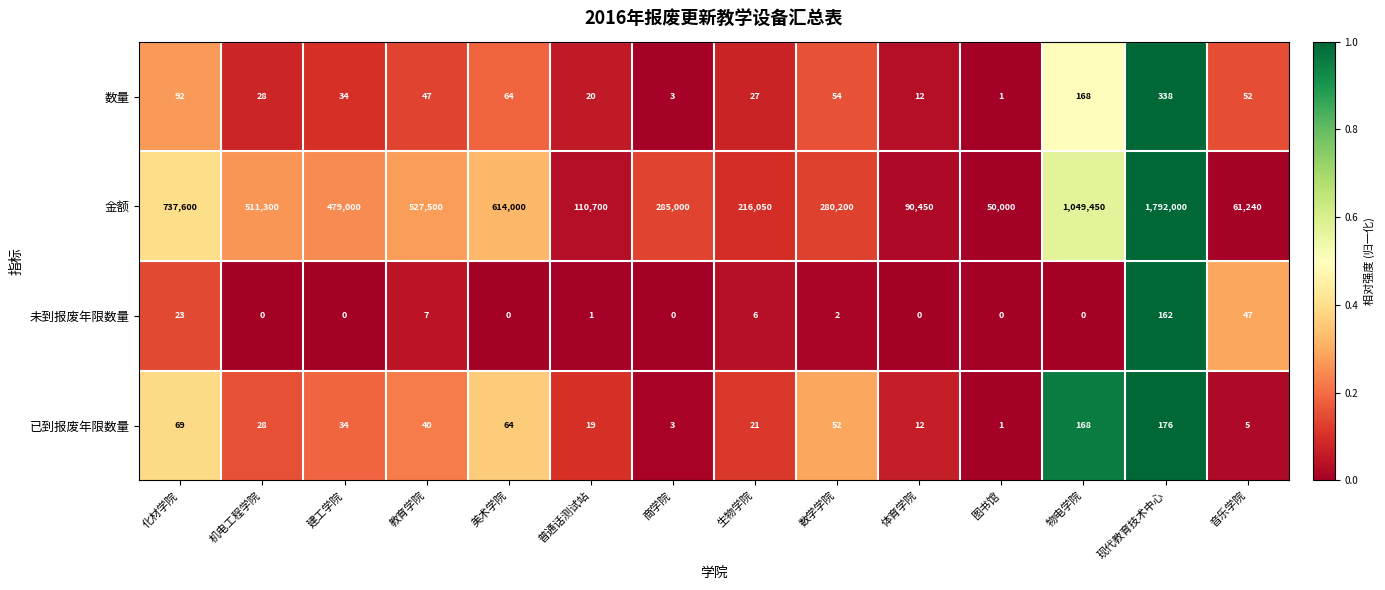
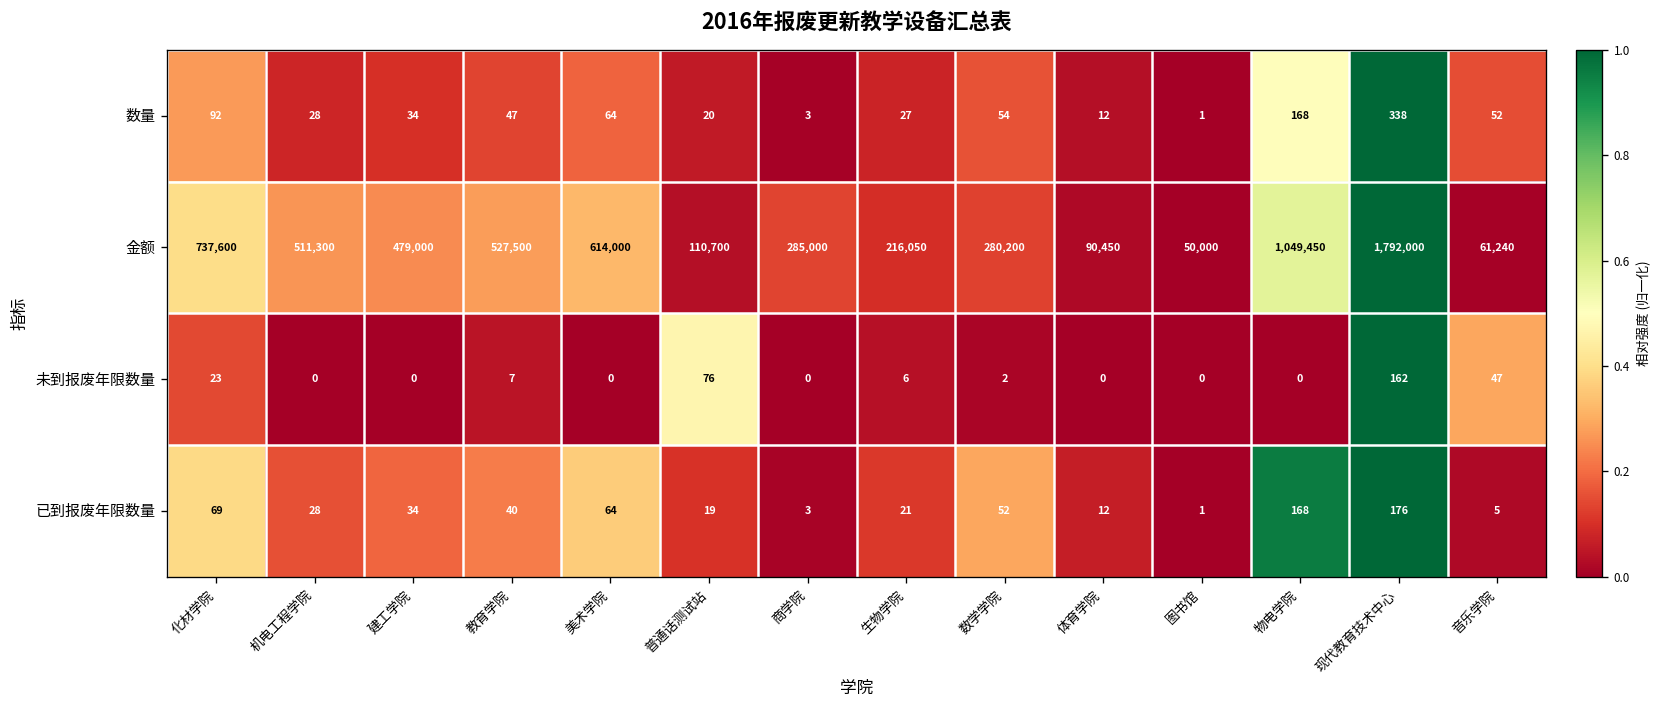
未到报废年限数量, 普通话测试站: 1 -> 76
